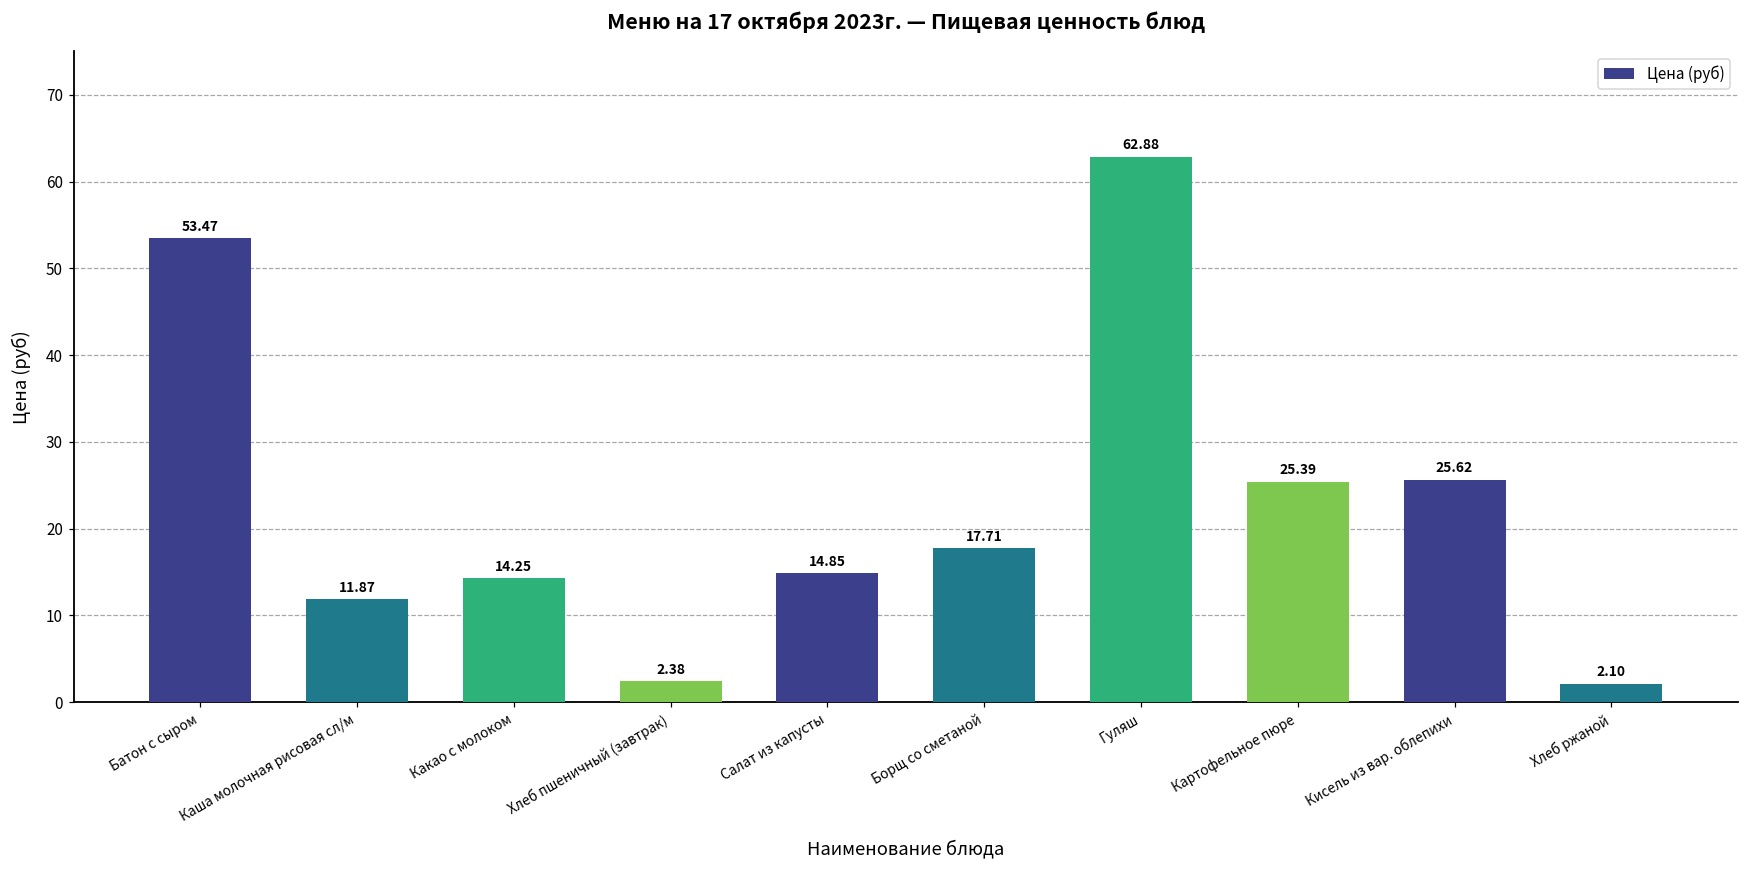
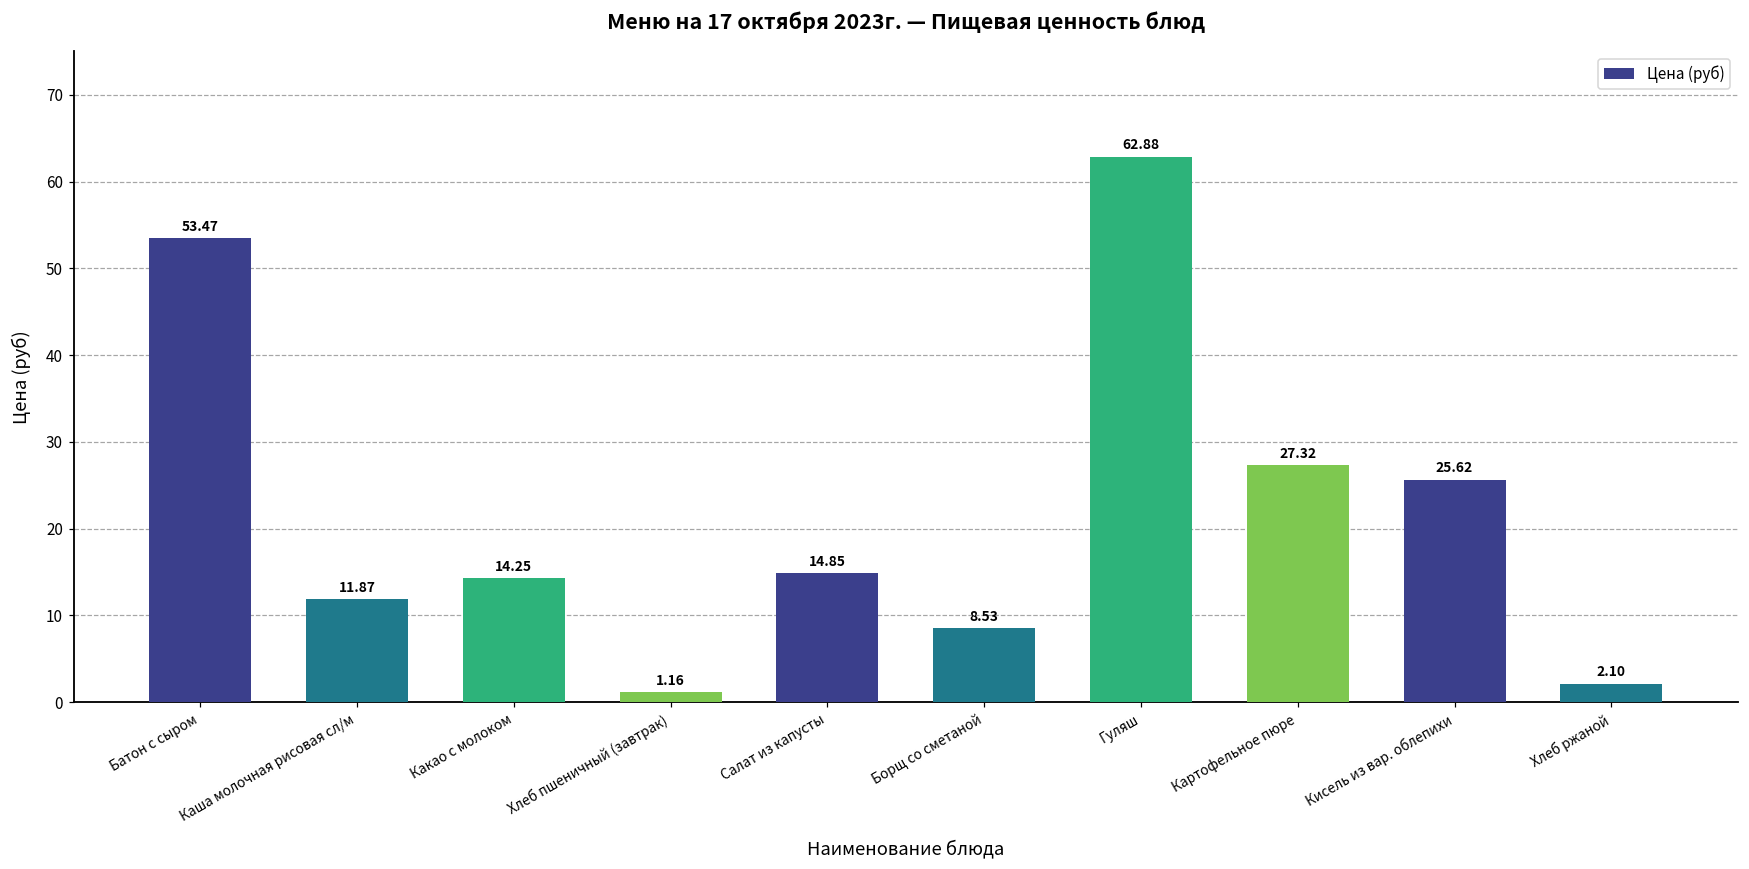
Хлеб пшеничный (завтрак): 2.38 -> 1.16
Борщ со сметаной: 17.71 -> 8.53
Картофельное пюре: 25.39 -> 27.32
